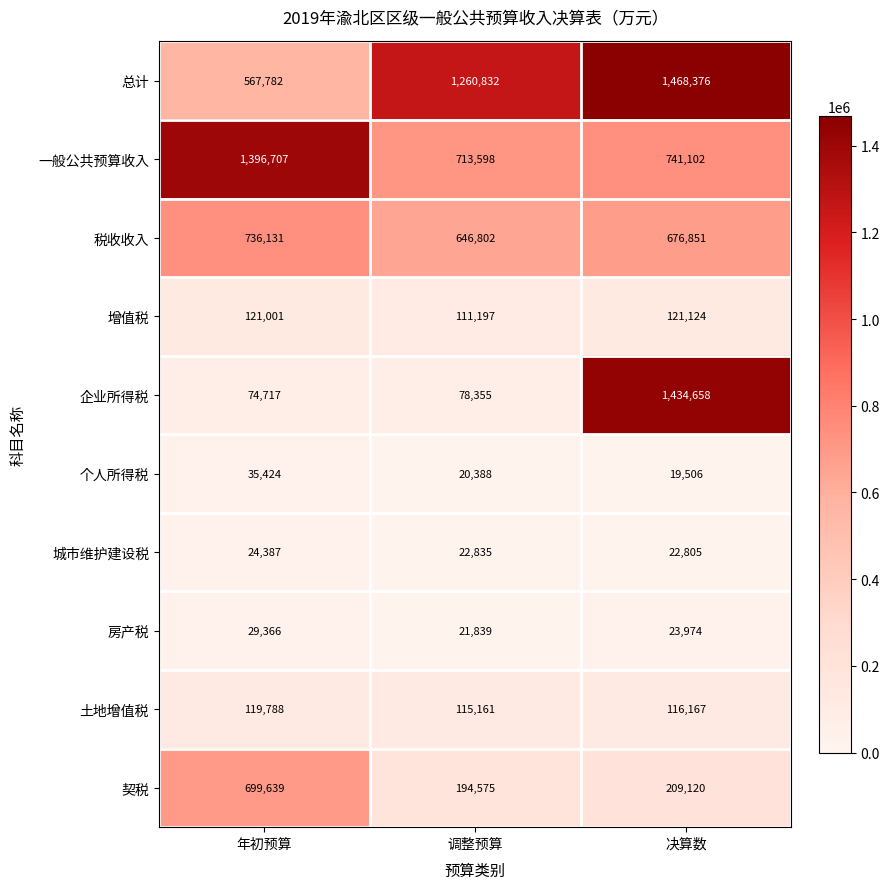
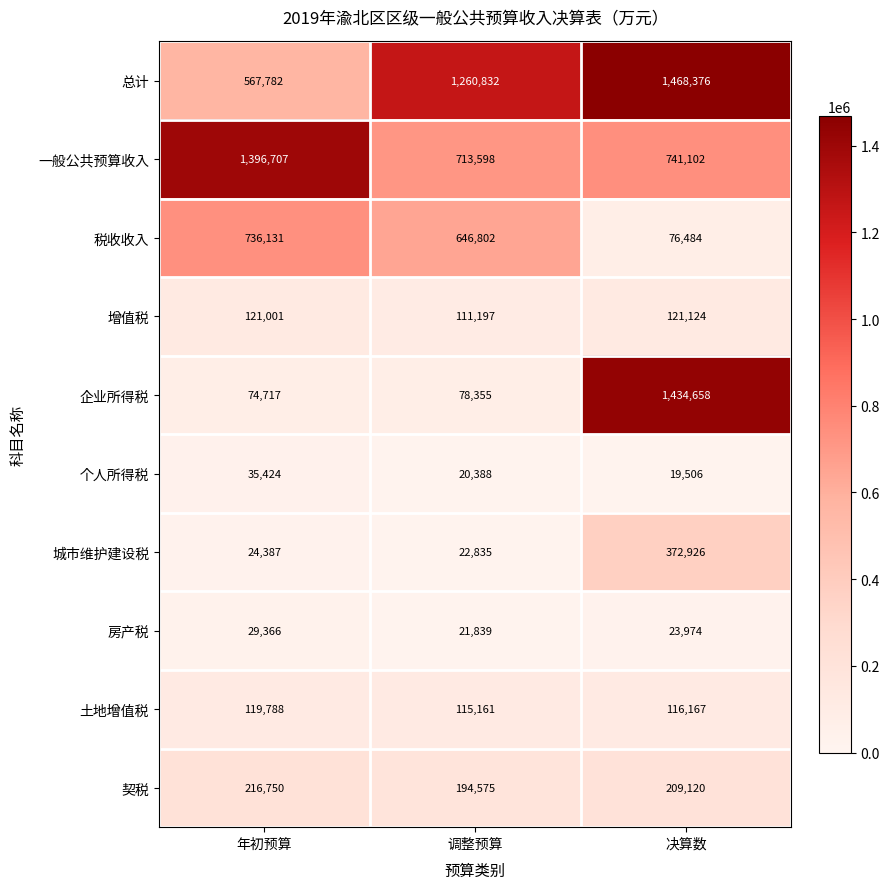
税收收入, 决算数: 676,851 -> 76,484
城市维护建设税, 决算数: 22,805 -> 372,926
契税, 年初预算: 699,639 -> 216,750
